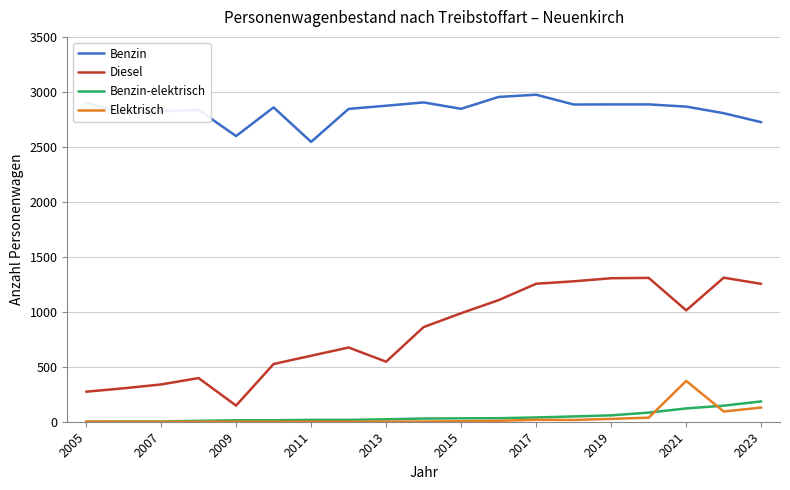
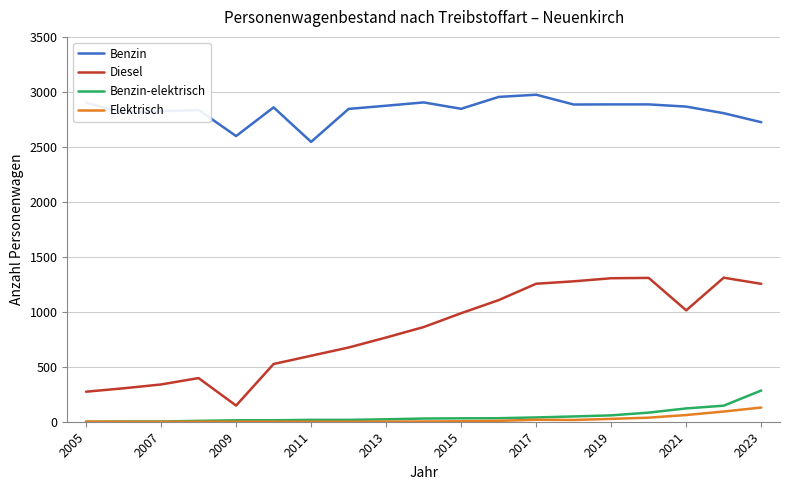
Diesel, 2013: 550 -> 770
Elektrisch, 2021: 370 -> 60
Benzin-elektrisch, 2023: 190 -> 280
